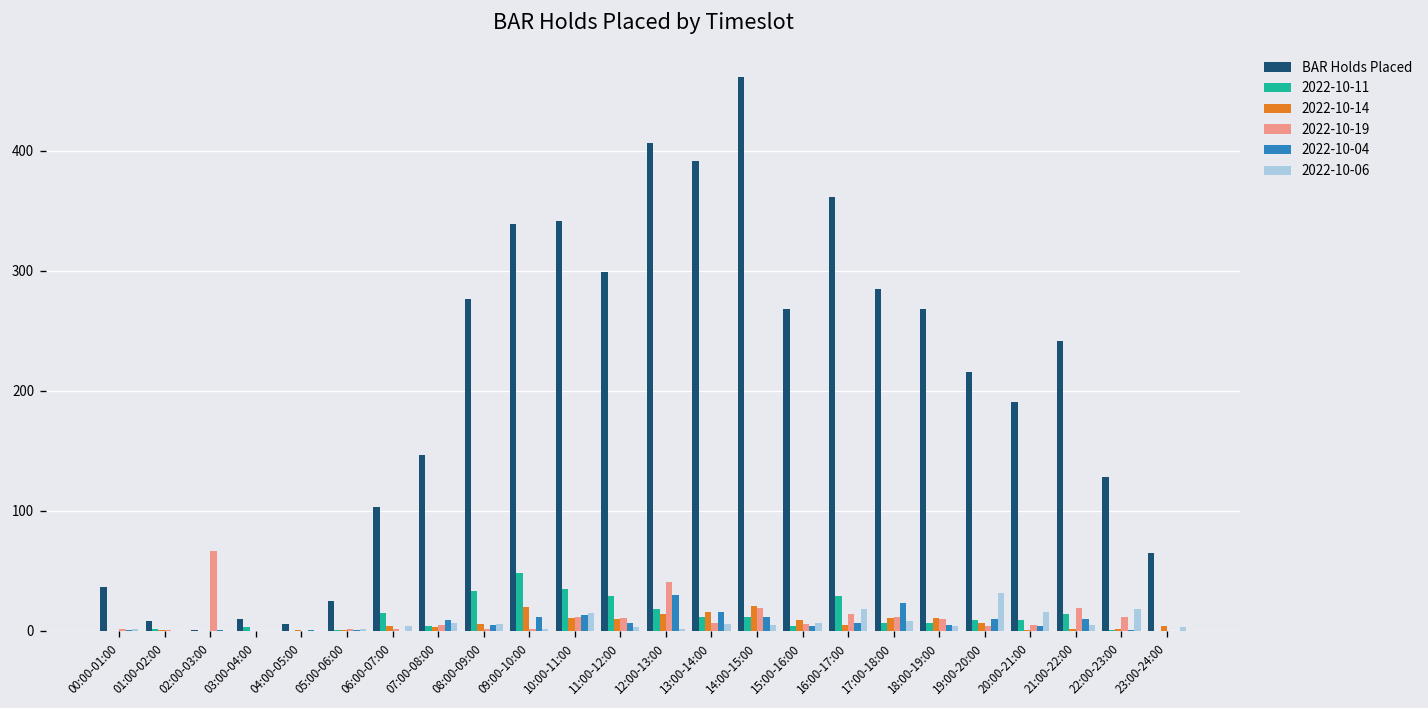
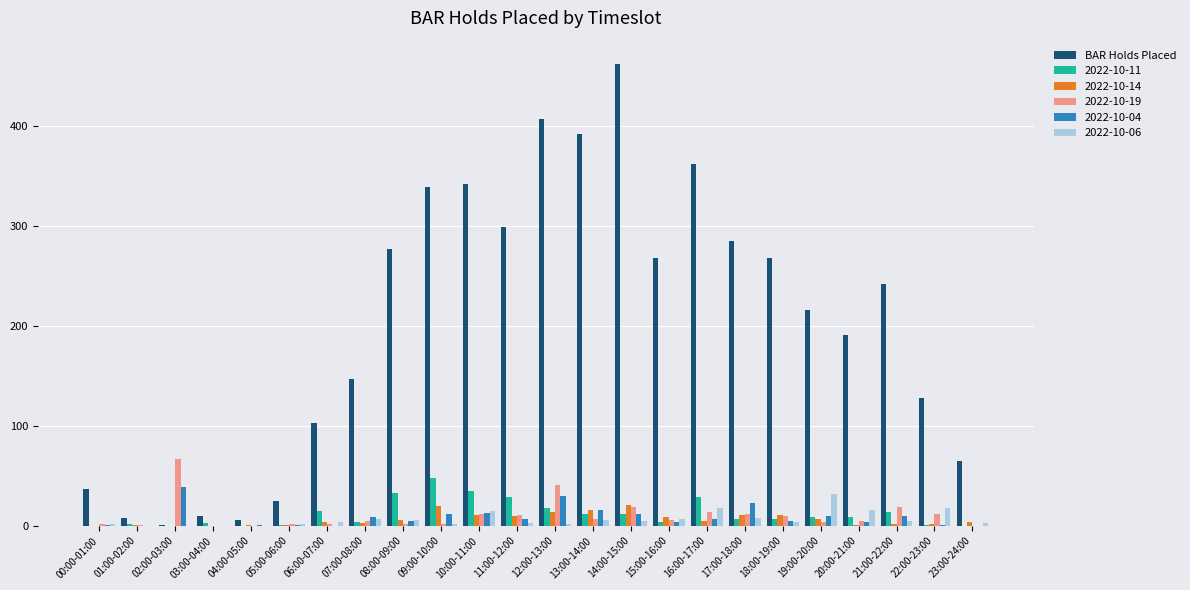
2022-10-04, 02:00-03:00: 0 -> 40
